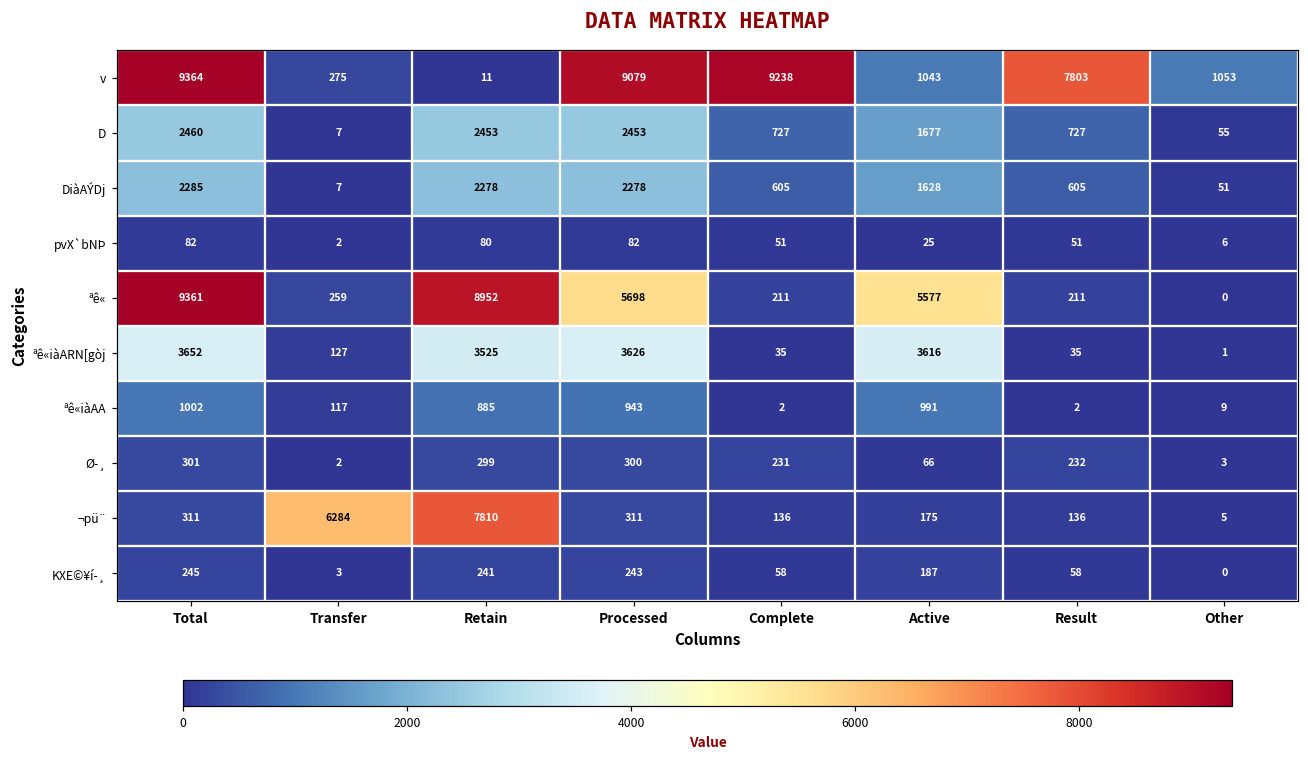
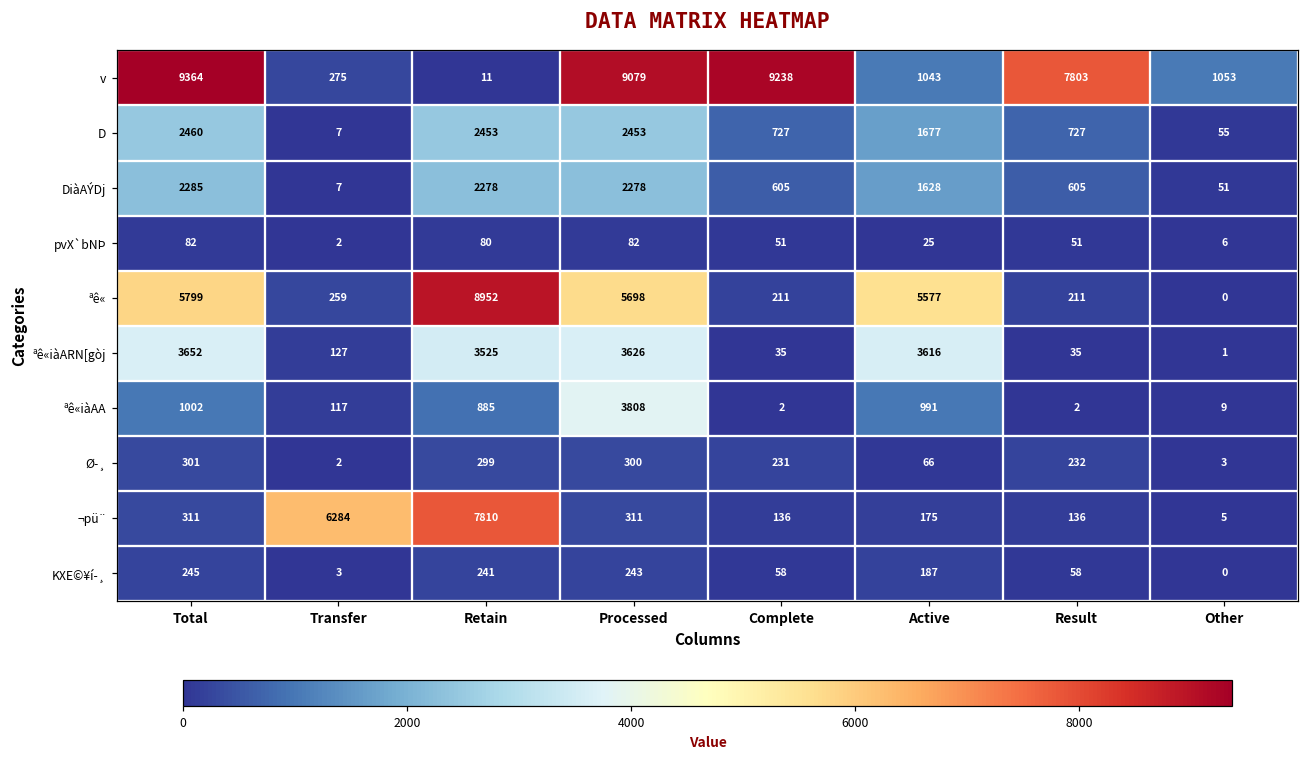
ªê«, Total: 9361 -> 5799
ªê«iàAA, Processed: 943 -> 3808
